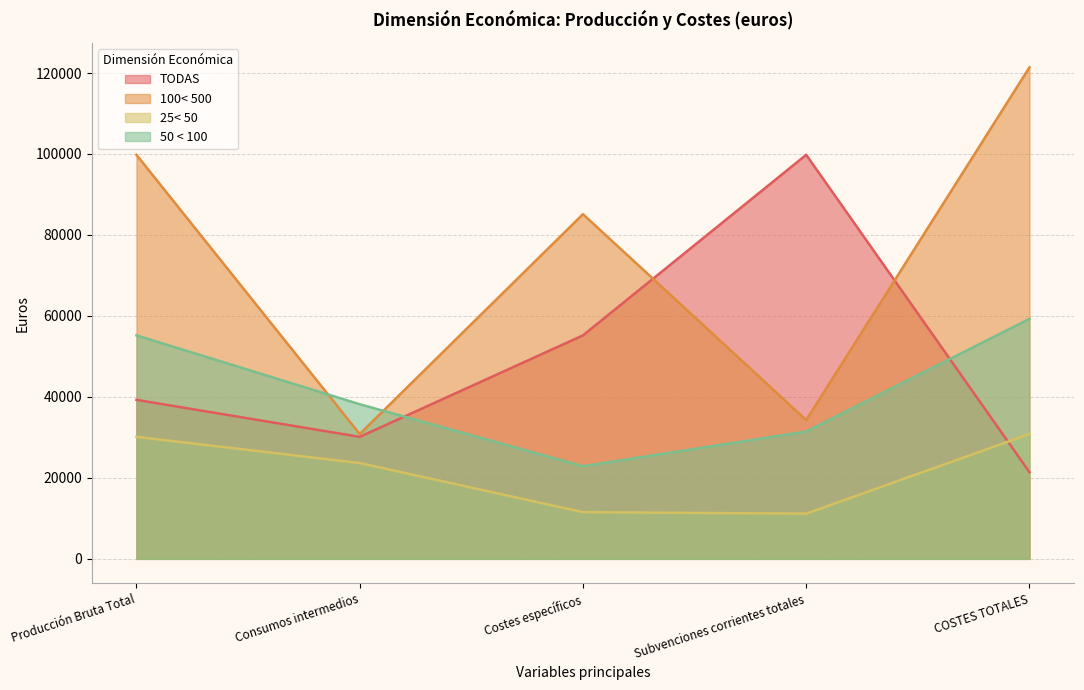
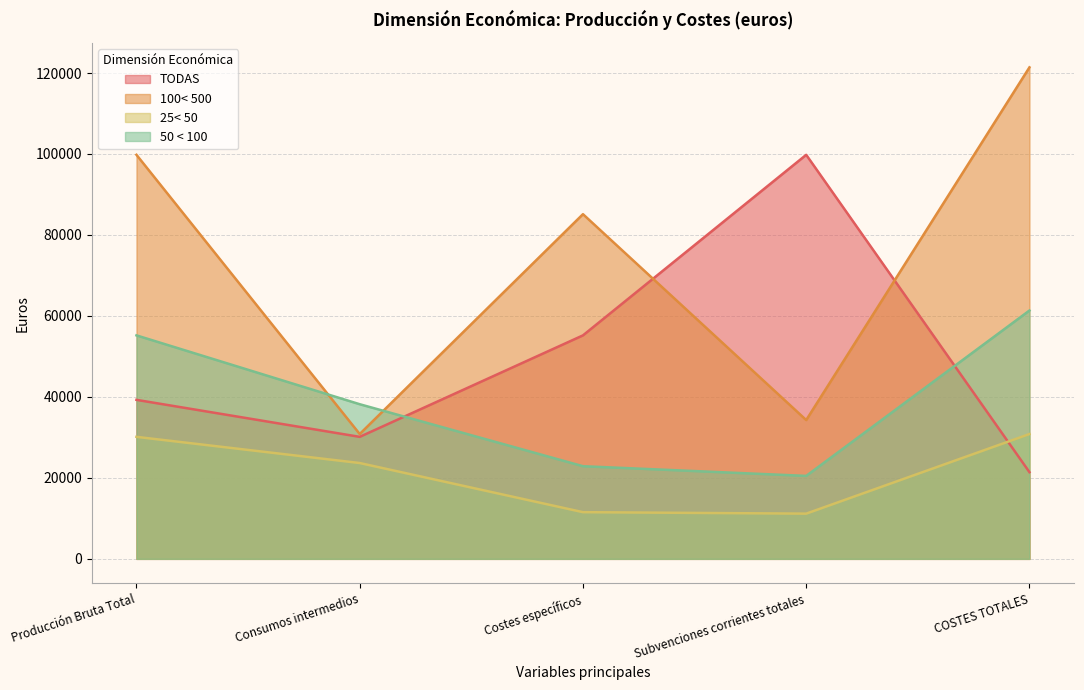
50 < 100, Subvenciones corrientes totales: 31000 -> 20000
50 < 100, COSTES TOTALES: 59000 -> 61000
